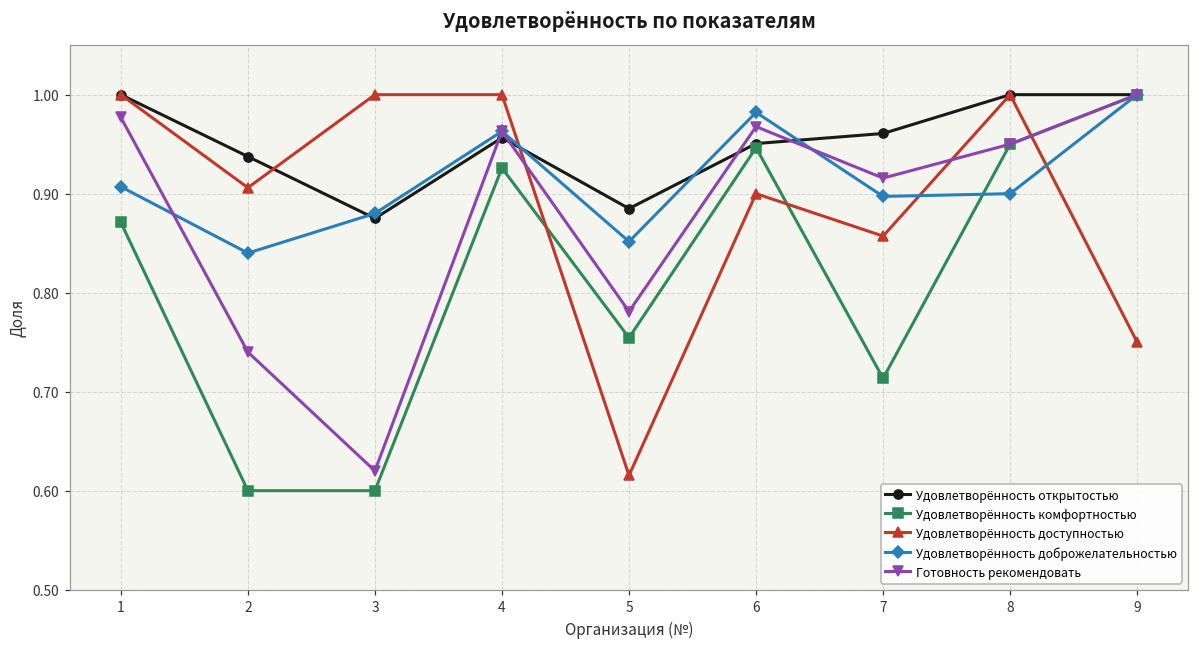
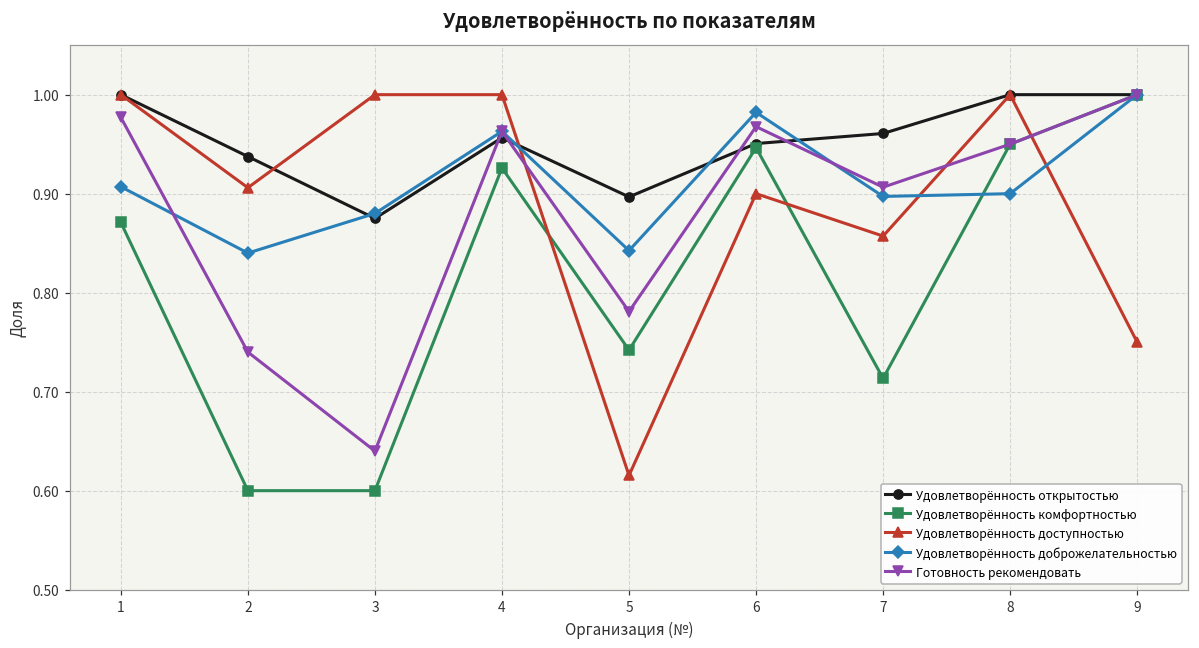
Готовность рекомендовать, 3: 0.62 -> 0.64
Удовлетворённость открытостью, 5: 0.88 -> 0.90
Удовлетворённость комфортностью, 5: 0.75 -> 0.74
Удовлетворённость доброжелательностью, 5: 0.85 -> 0.84
Готовность рекомендовать, 7: 0.92 -> 0.91
